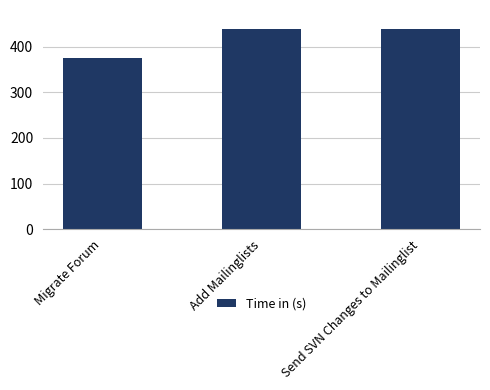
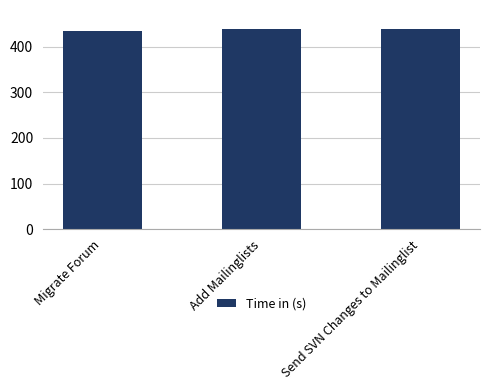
Migrate Forum: 370 -> 430
